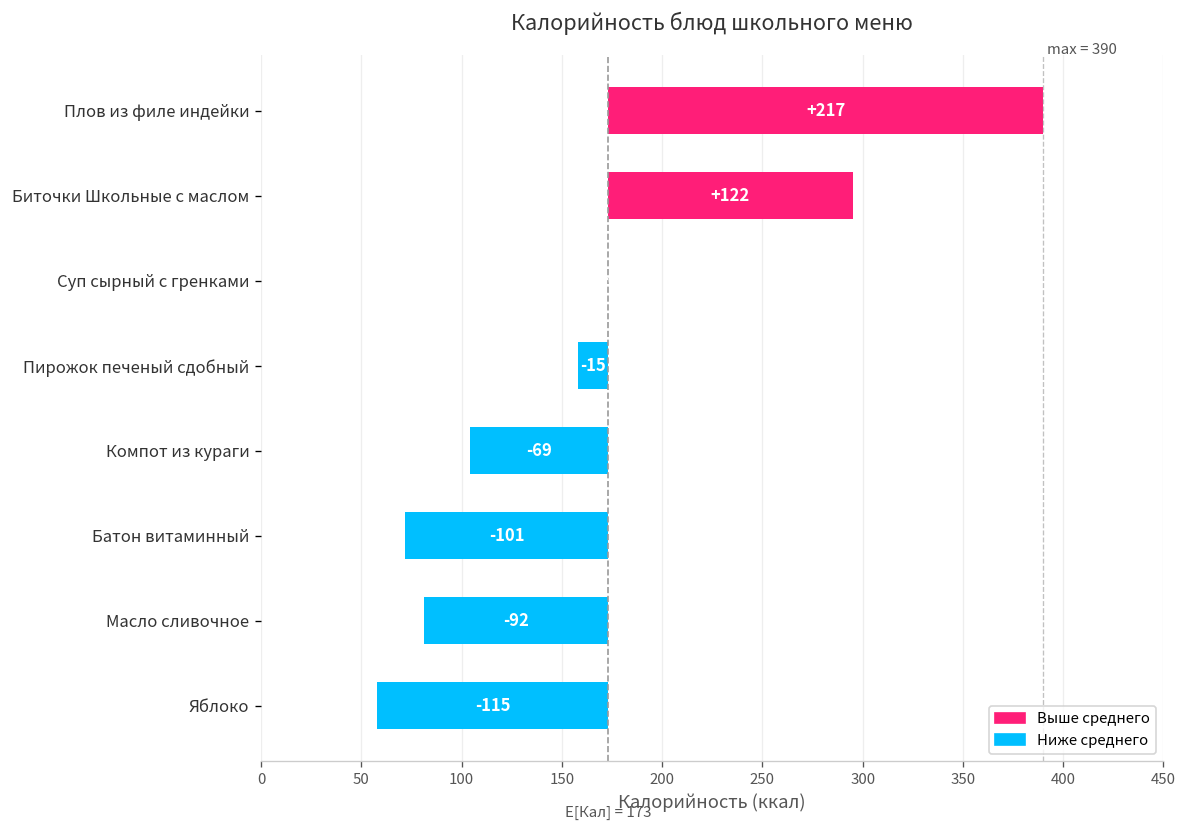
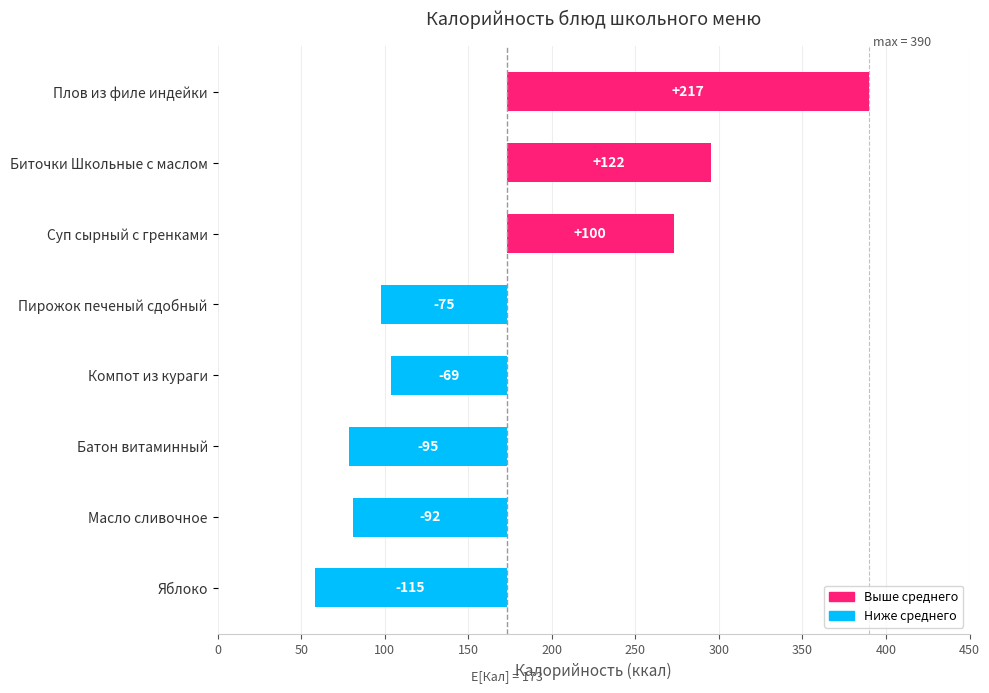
Суп сырный с гренками: 173 -> 273
Пирожок печеный сдобный: -15 -> -75
Батон витаминный: -101 -> -95
